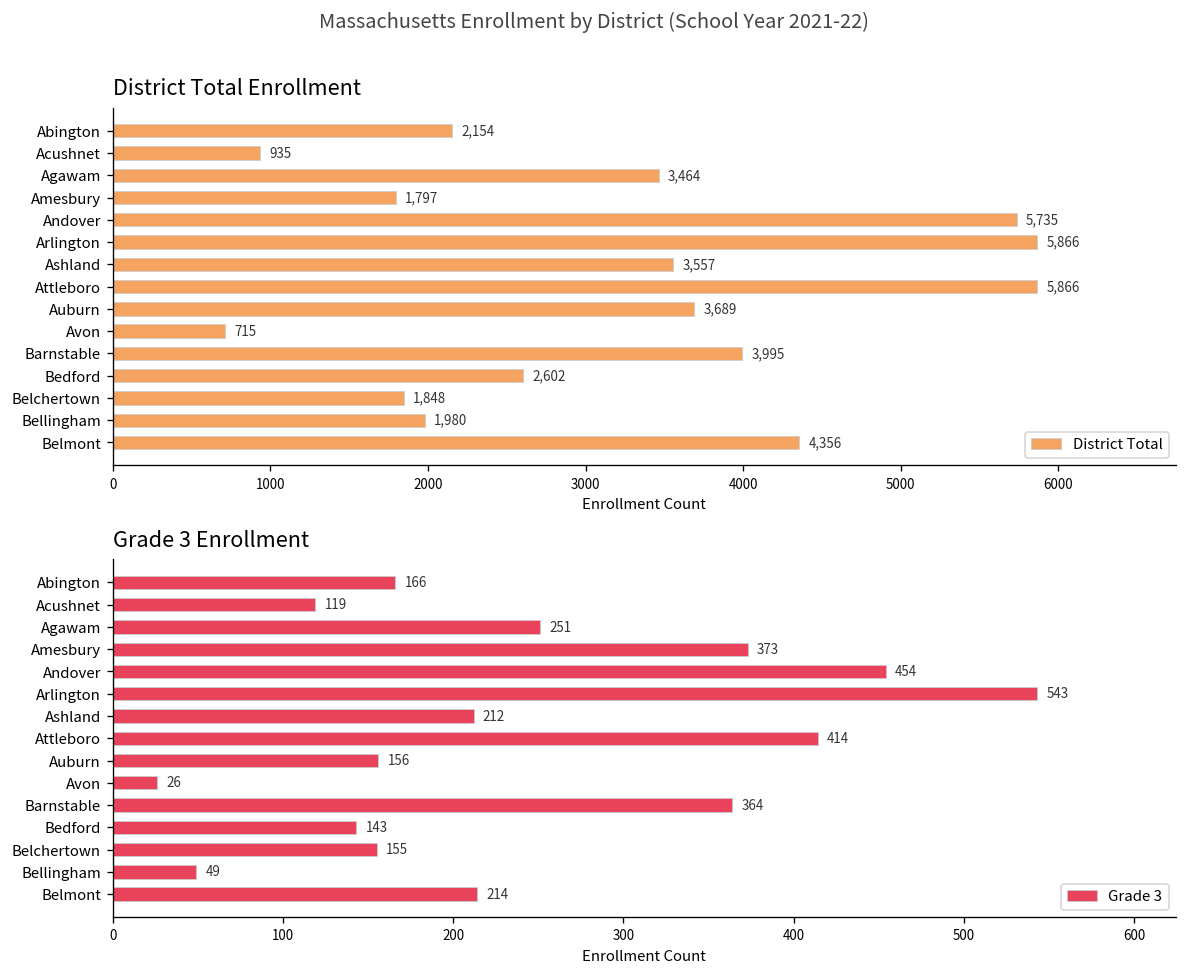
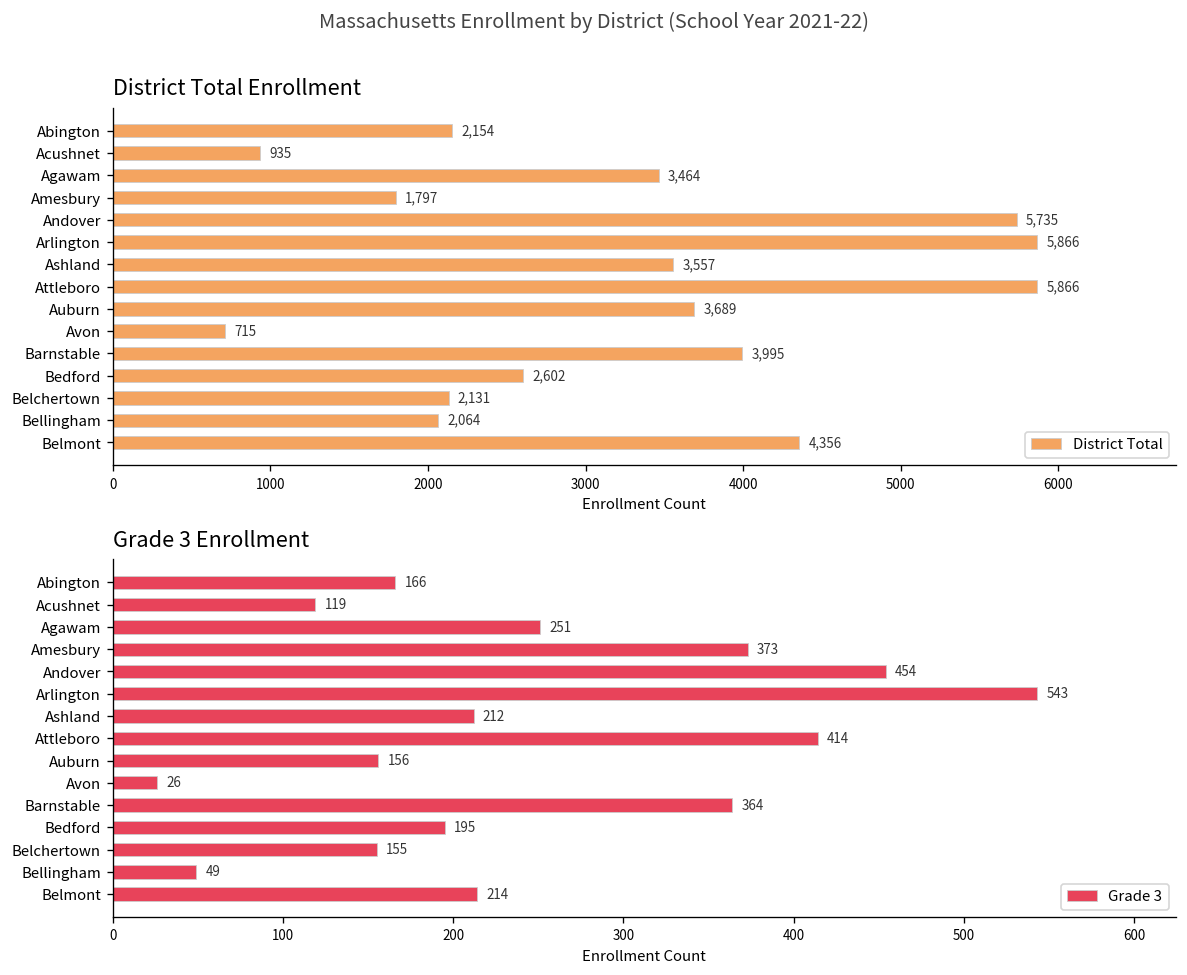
District Total Enrollment, Belchertown: 1,848 -> 2,131
District Total Enrollment, Bellingham: 1,980 -> 2,064
Grade 3 Enrollment, Bedford: 143 -> 195
